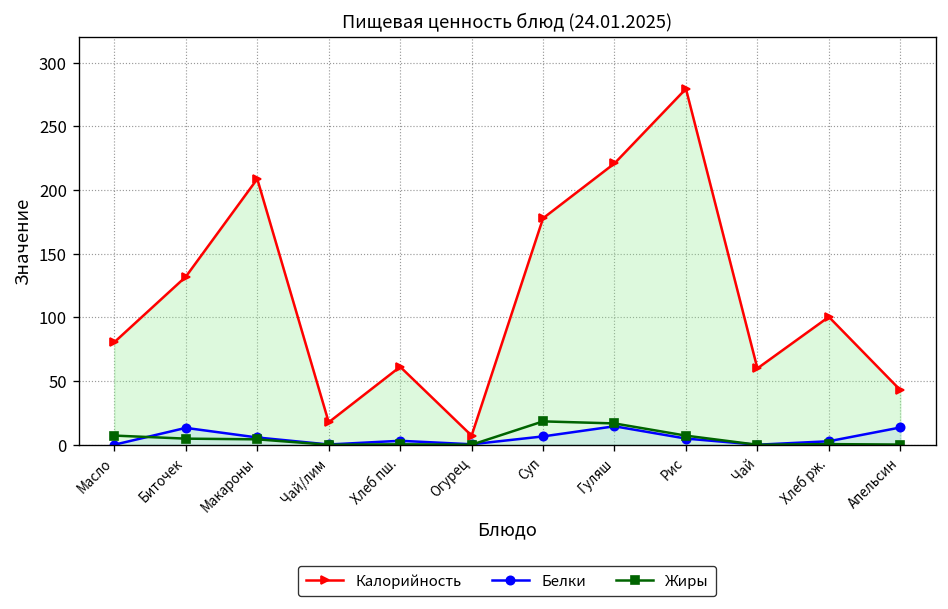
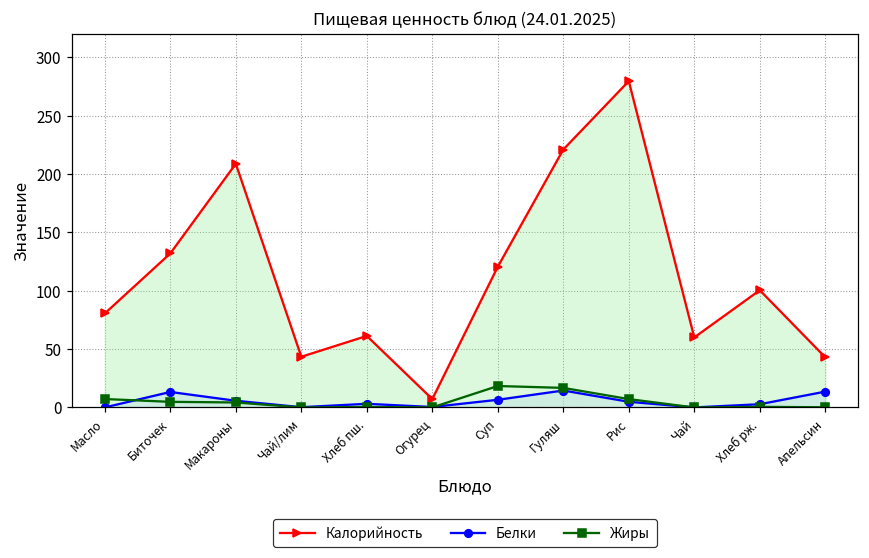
Калорийность, Чай/лим: 18 -> 43
Калорийность, Суп: 178 -> 121
